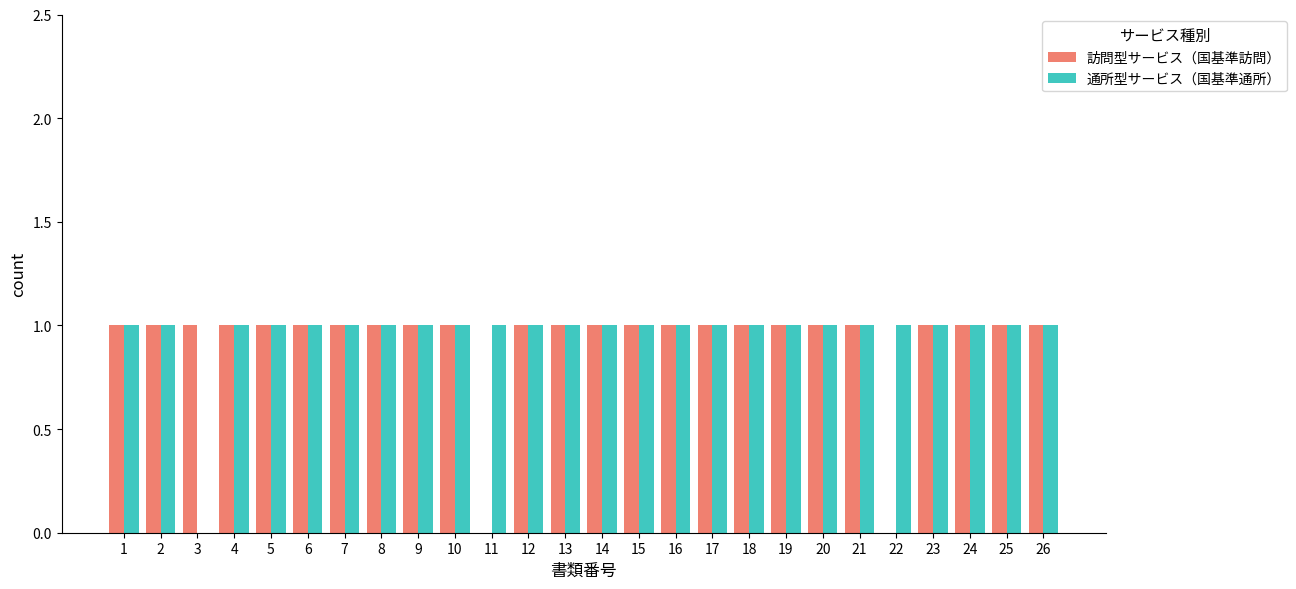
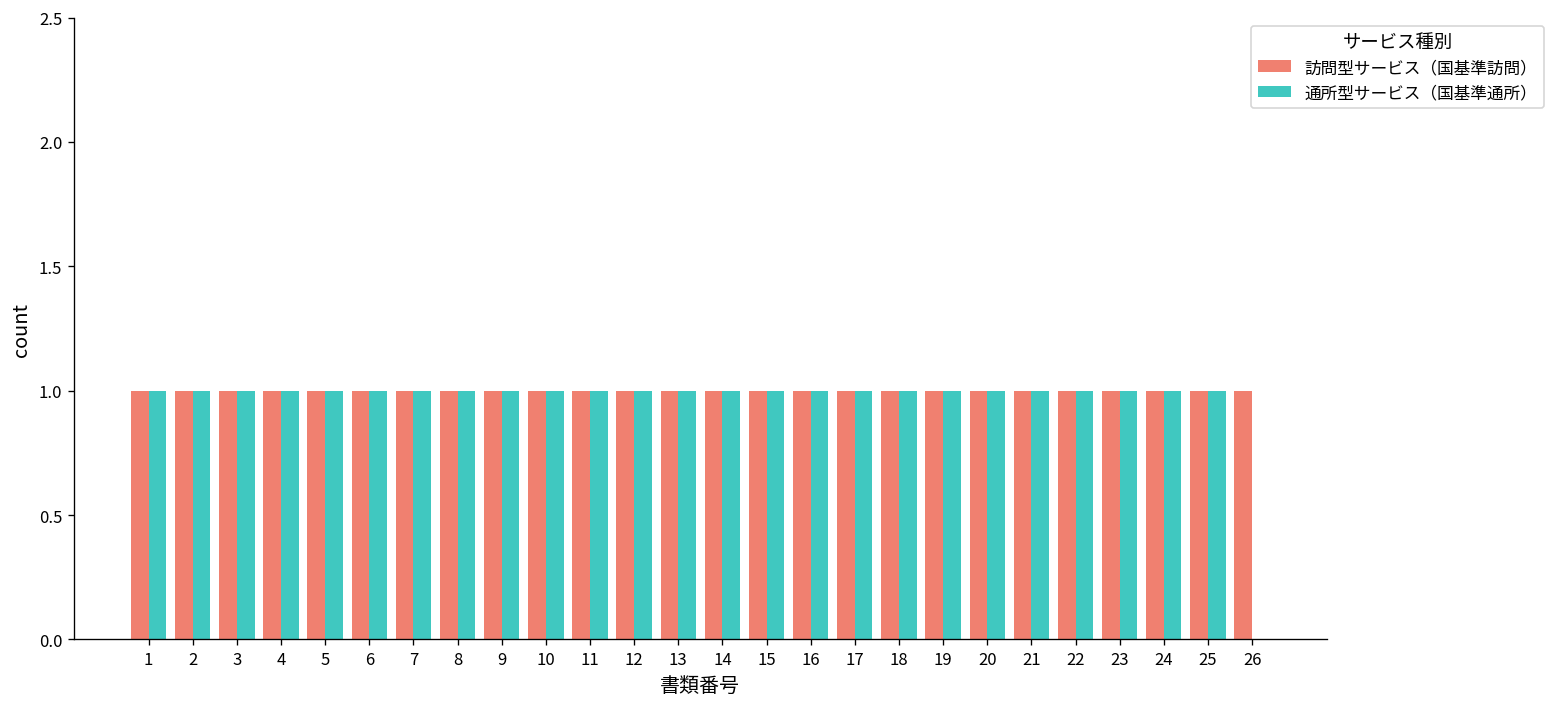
通所型サービス（国基準通所）, 3: 0 -> 1
訪問型サービス（国基準訪問）, 11: 0 -> 1
訪問型サービス（国基準訪問）, 22: 0 -> 1
通所型サービス（国基準通所）, 26: 1 -> 0
